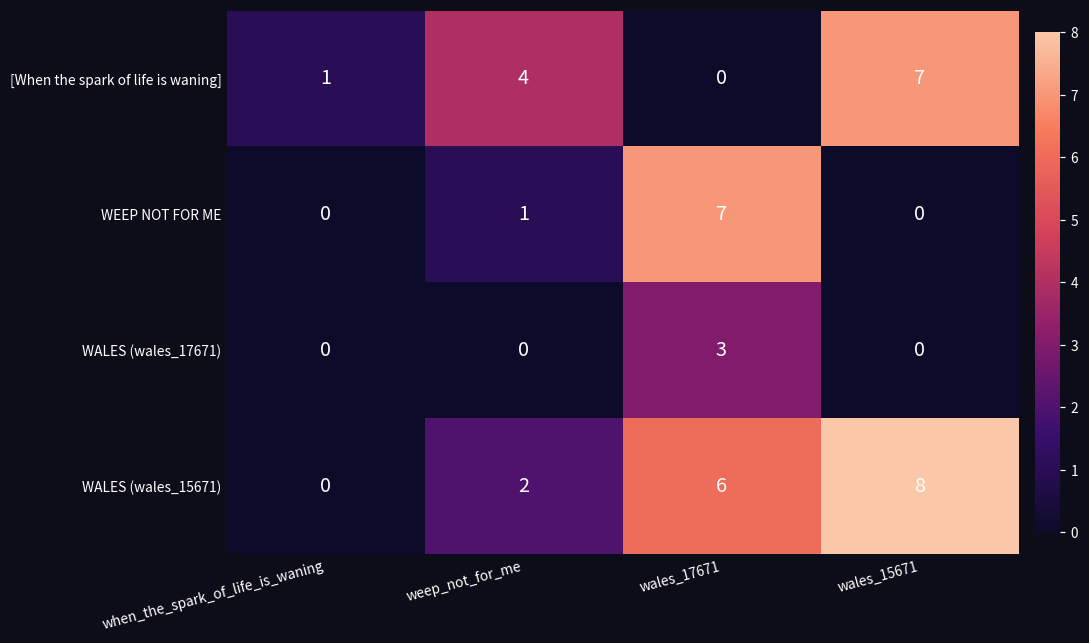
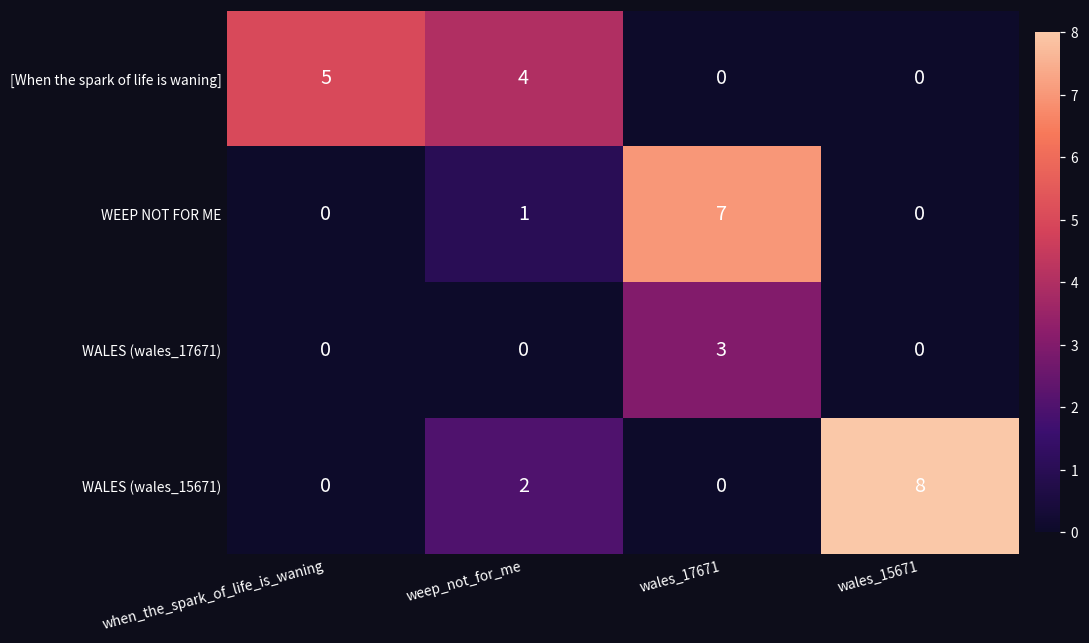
[When the spark of life is waning], when_the_spark_of_life_is_waning: 1 -> 5
[When the spark of life is waning], wales_15671: 7 -> 0
WALES (wales_15671), wales_17671: 6 -> 0
